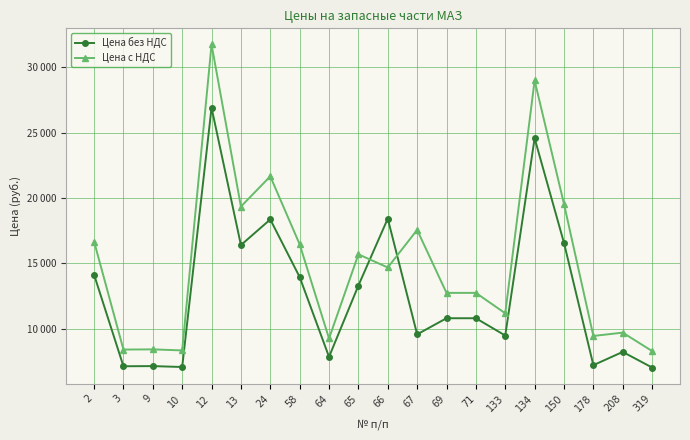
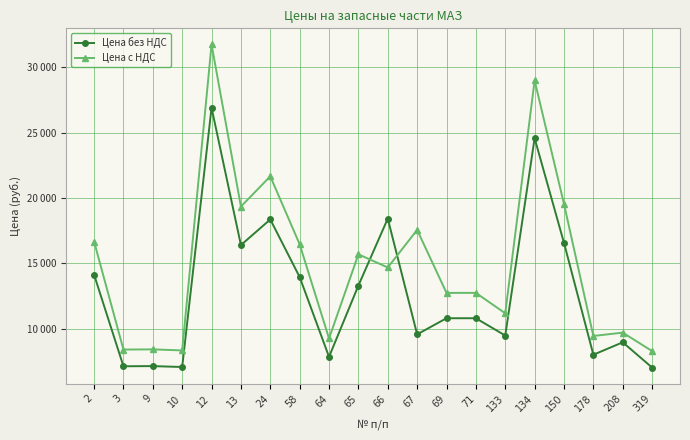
Цена без НДС, 178: 7200 -> 8000
Цена без НДС, 208: 8200 -> 8900
